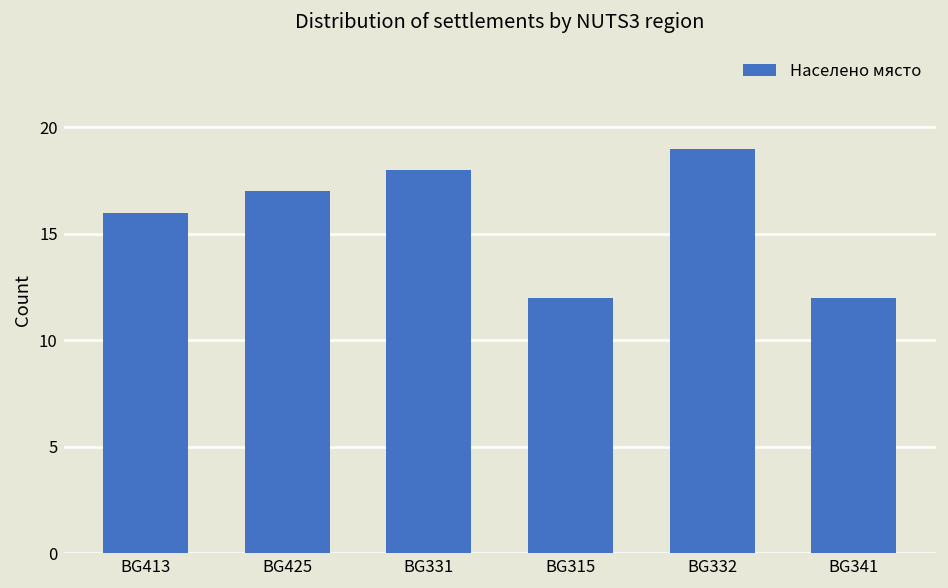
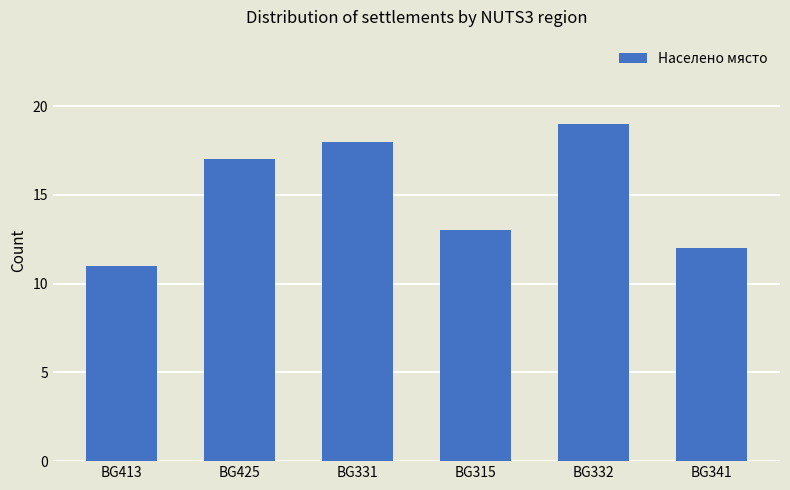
BG413: 16 -> 11
BG315: 12 -> 13
